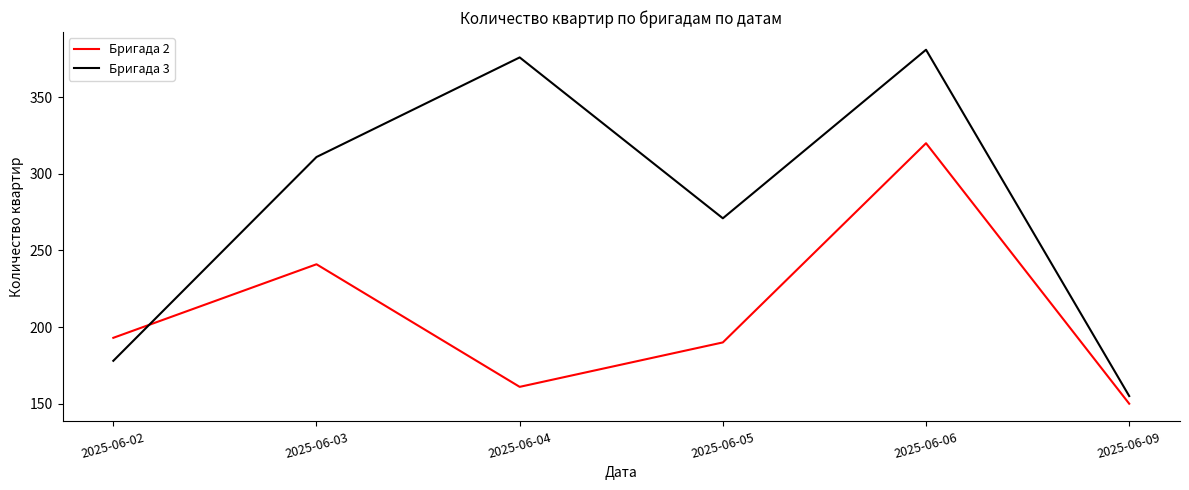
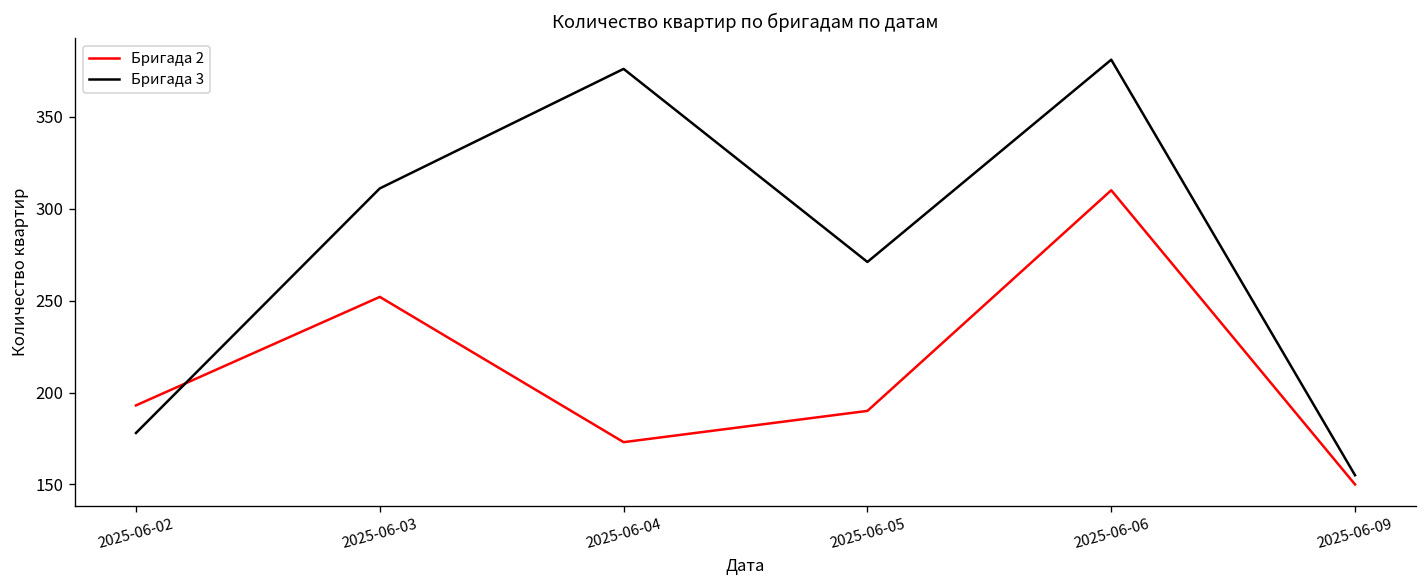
Бригада 2, 2025-06-03: 241 -> 252
Бригада 2, 2025-06-04: 161 -> 173
Бригада 2, 2025-06-06: 320 -> 310
